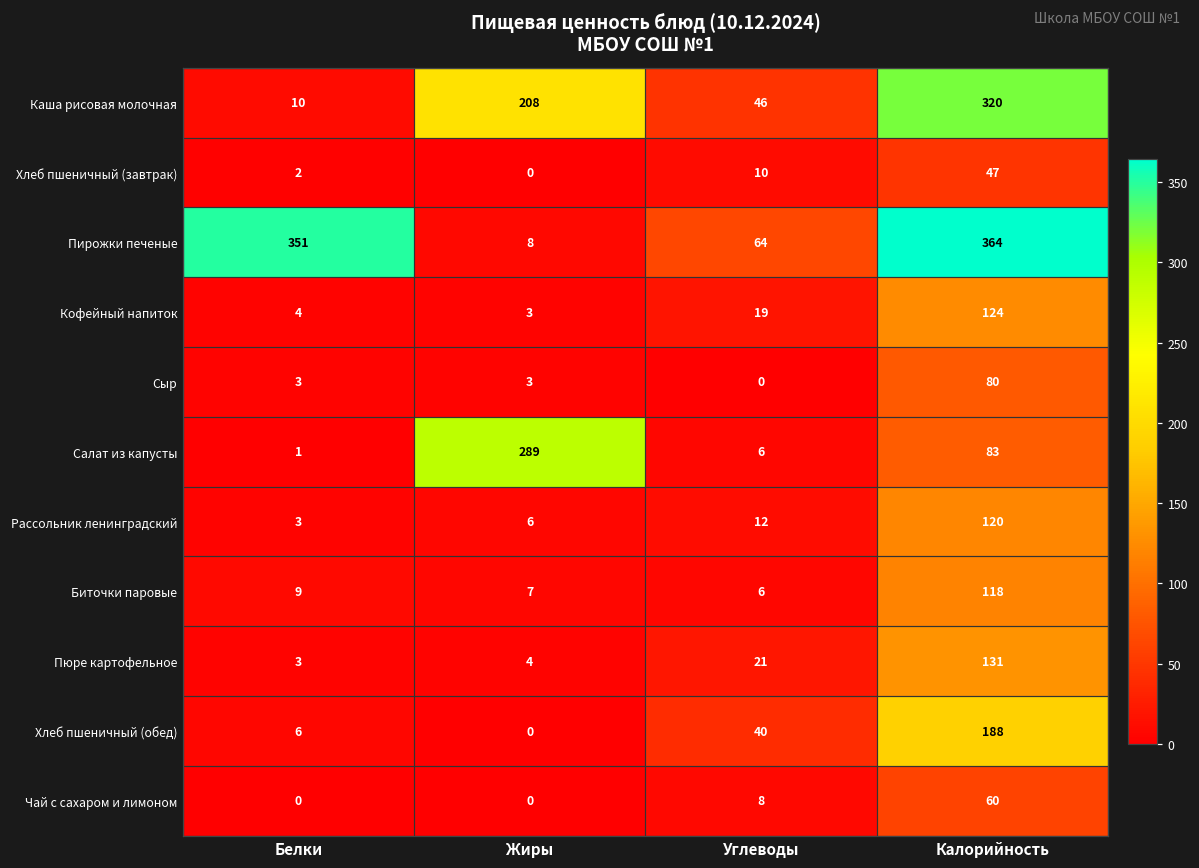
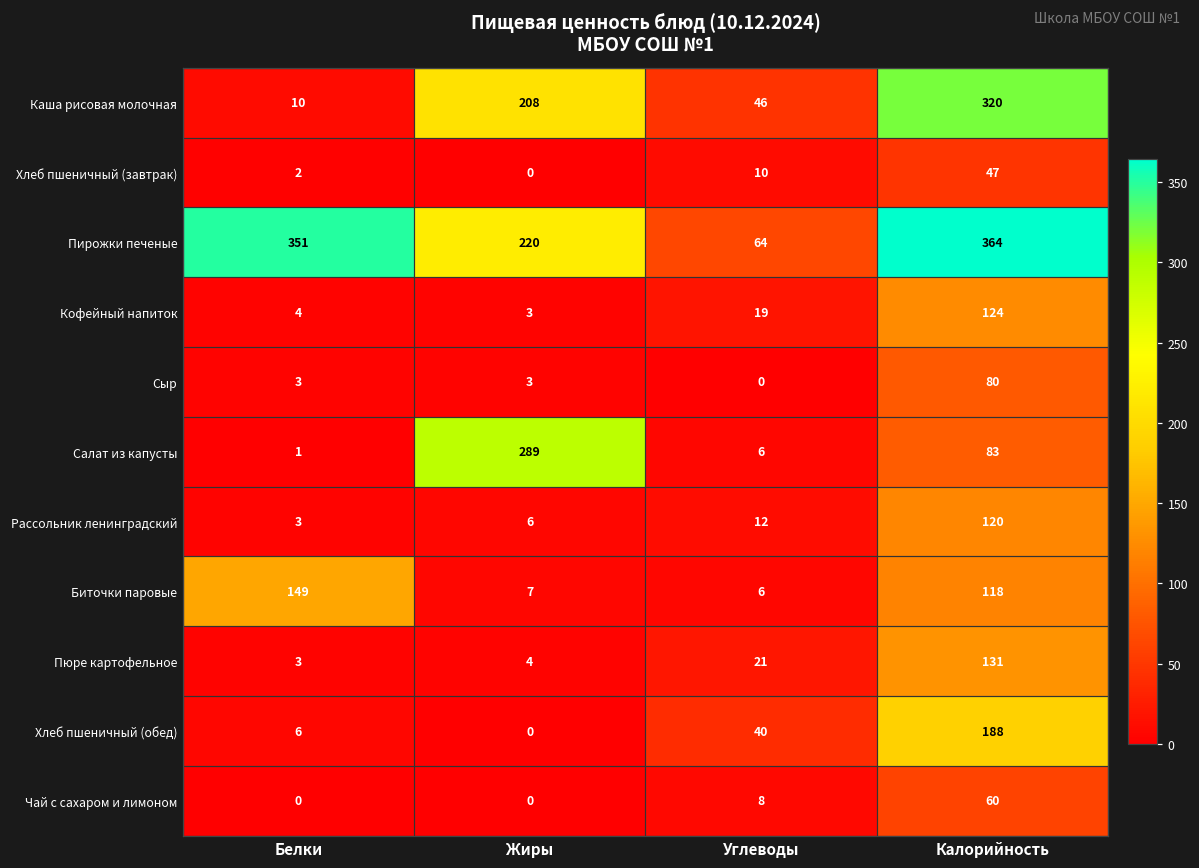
Пирожки печеные, Жиры: 8 -> 220
Биточки паровые, Белки: 9 -> 149
